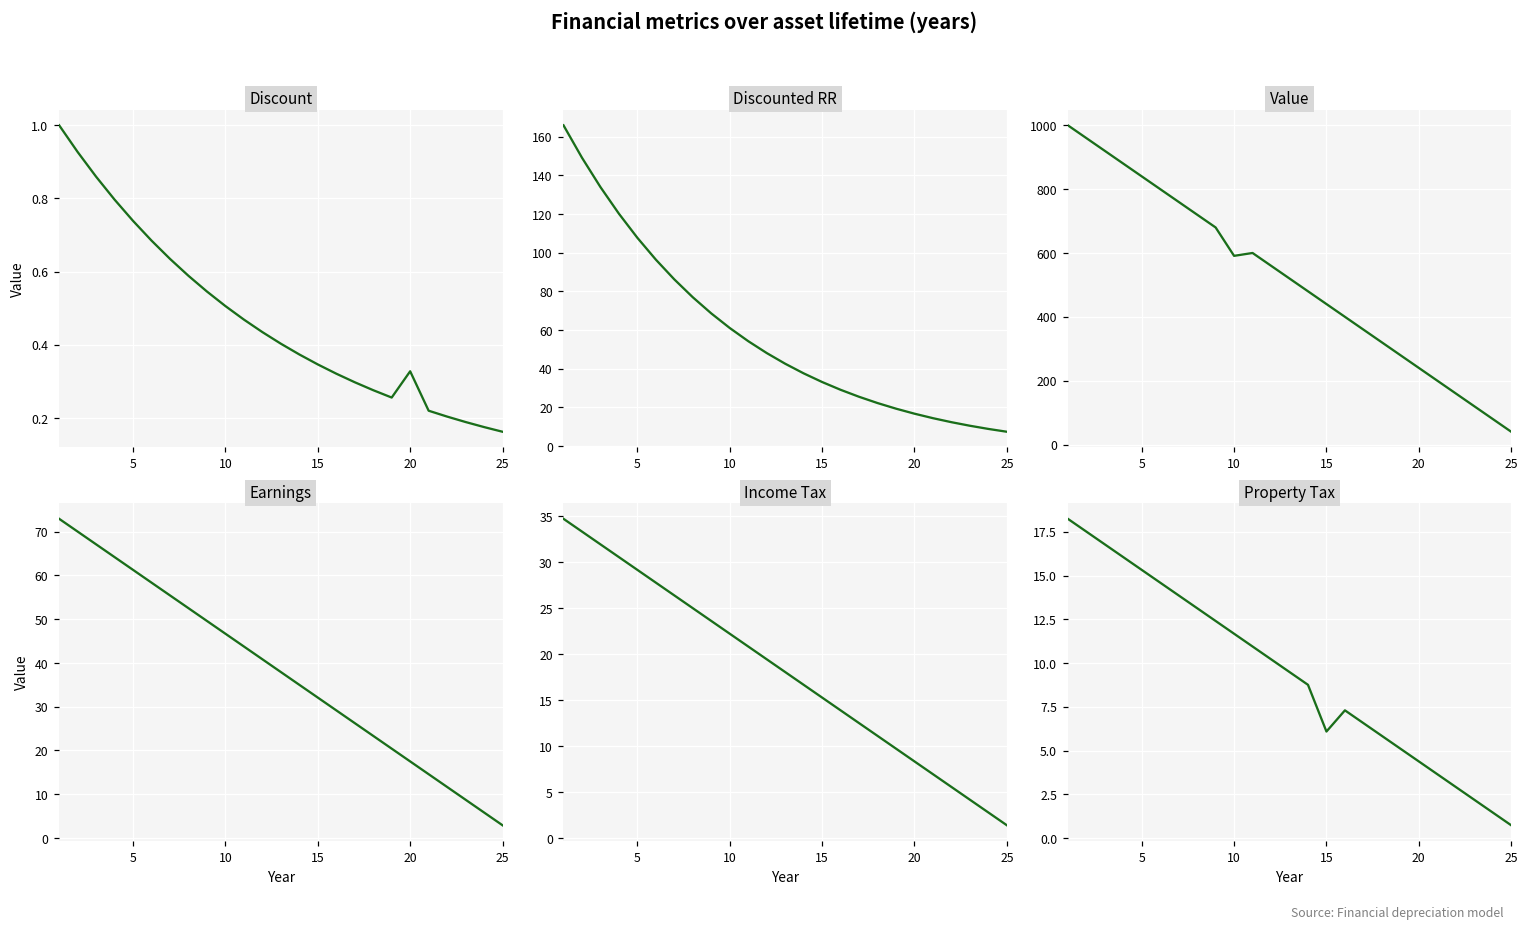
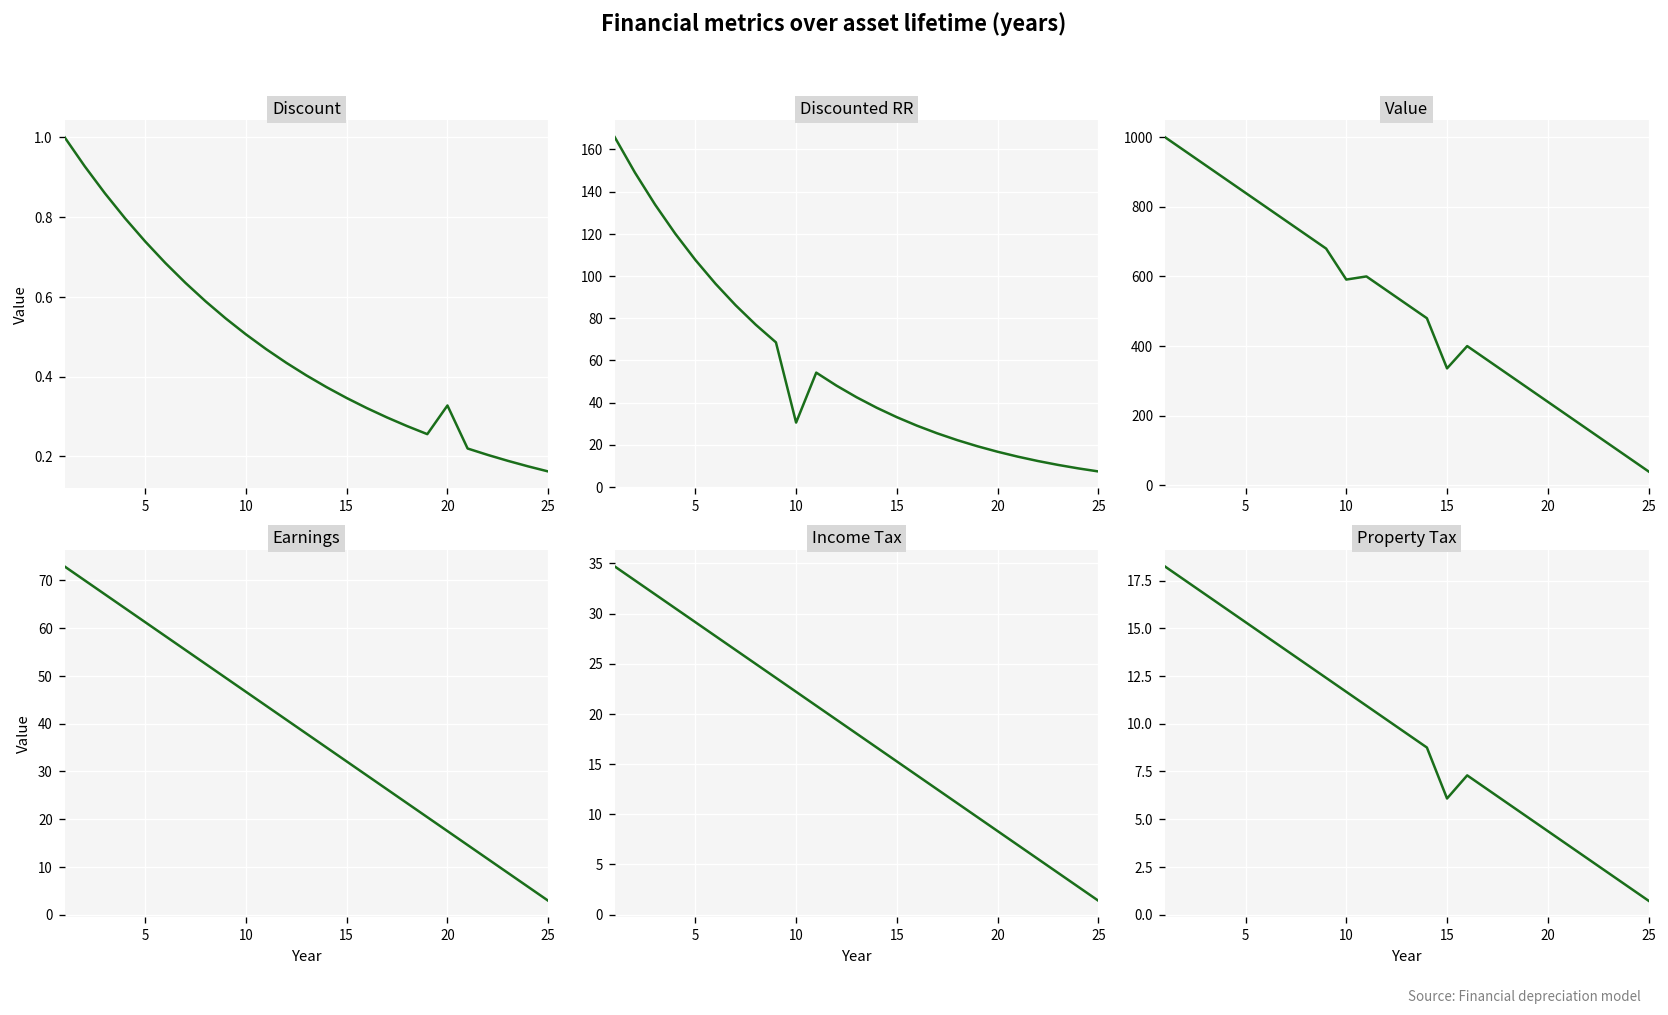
Discounted RR, 10: 61 -> 30
Value, 15: 440 -> 340
